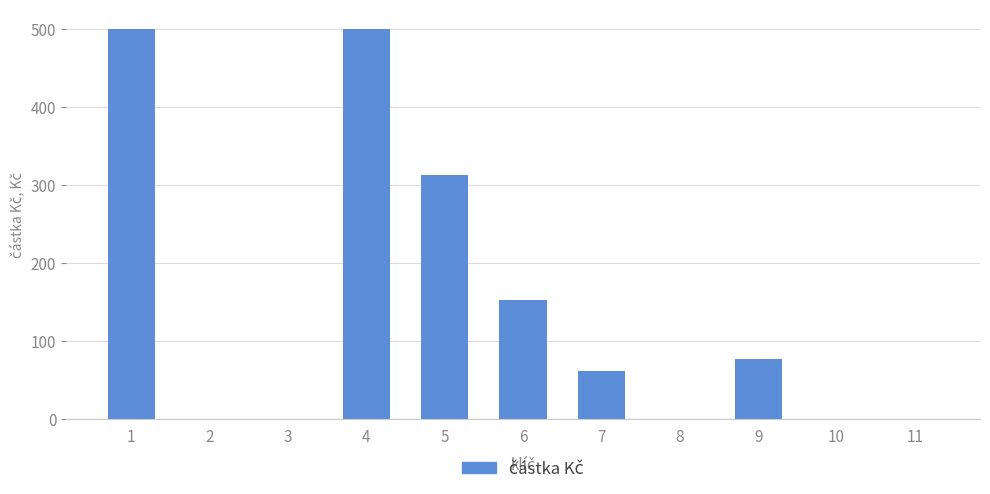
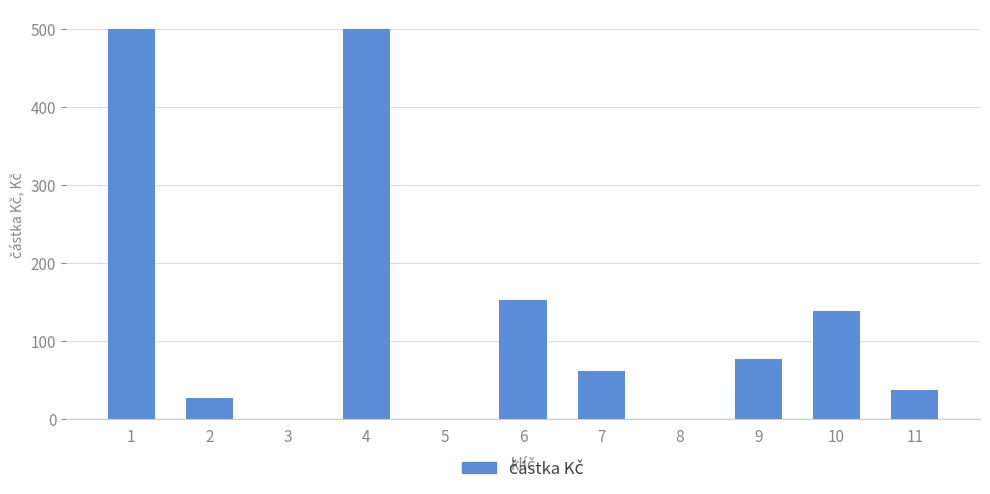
2: 0 -> 30
5: 310 -> 0
10: 0 -> 140
11: 0 -> 40
